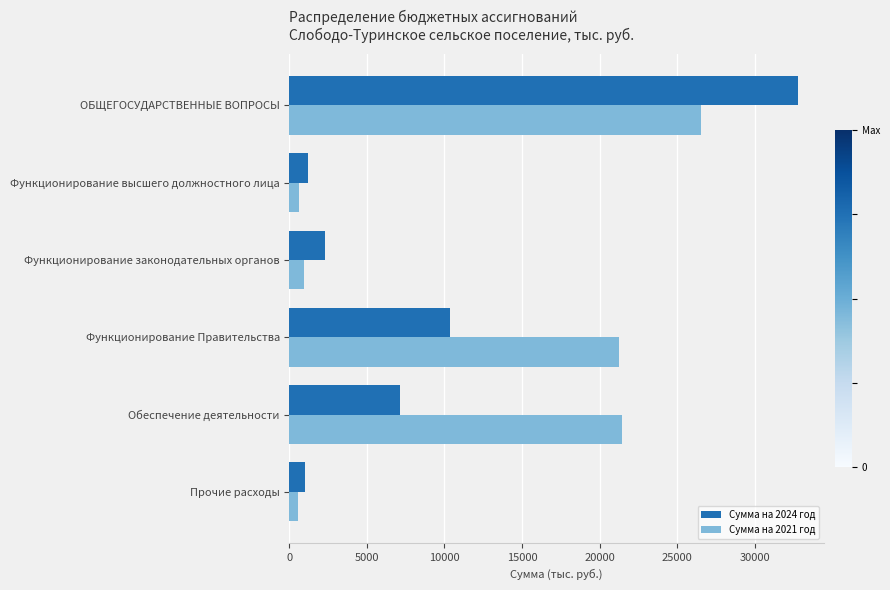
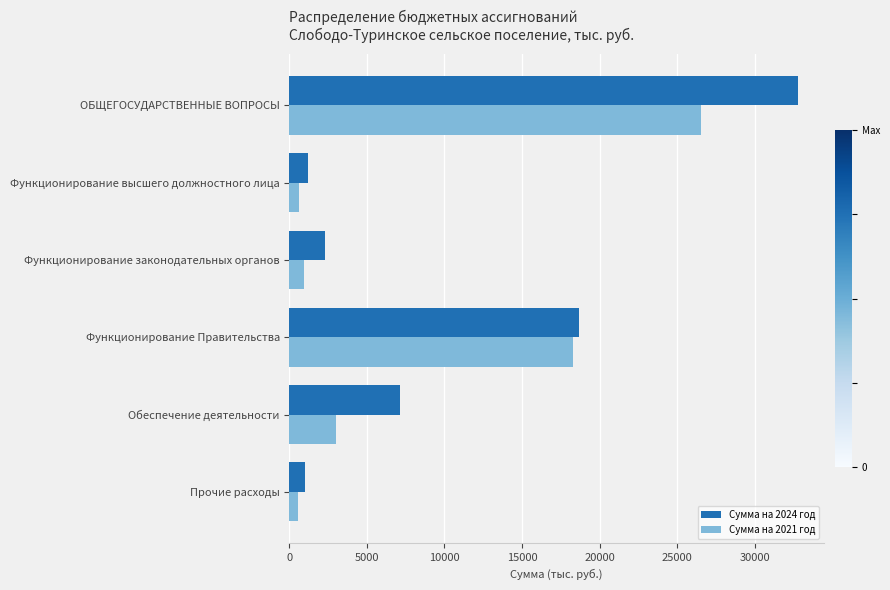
Сумма на 2024 год, Функционирование Правительства: 10400 -> 18600
Сумма на 2021 год, Функционирование Правительства: 21300 -> 18300
Сумма на 2021 год, Обеспечение деятельности: 21400 -> 3000
